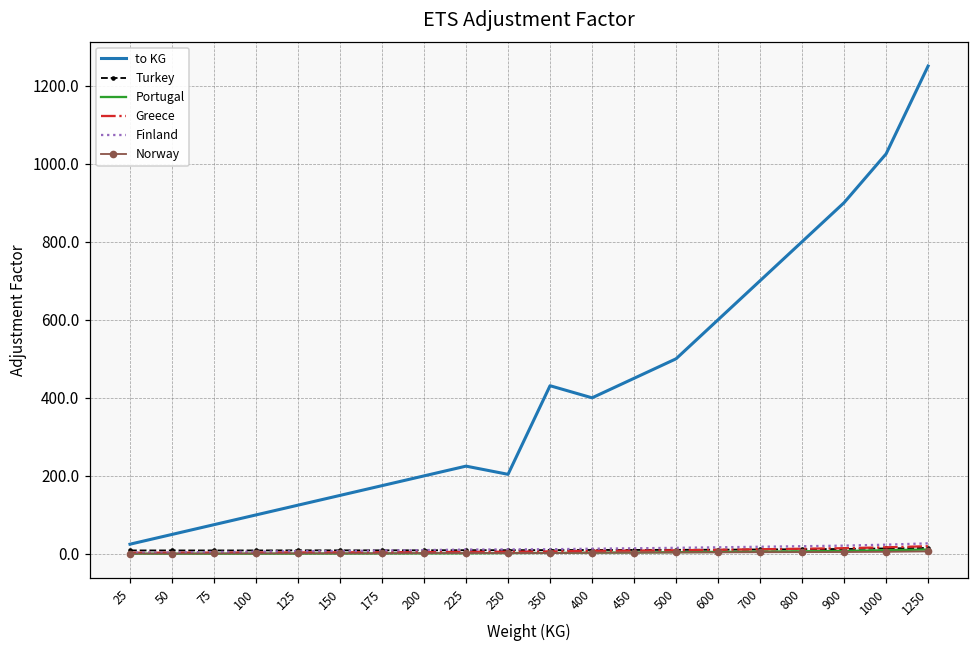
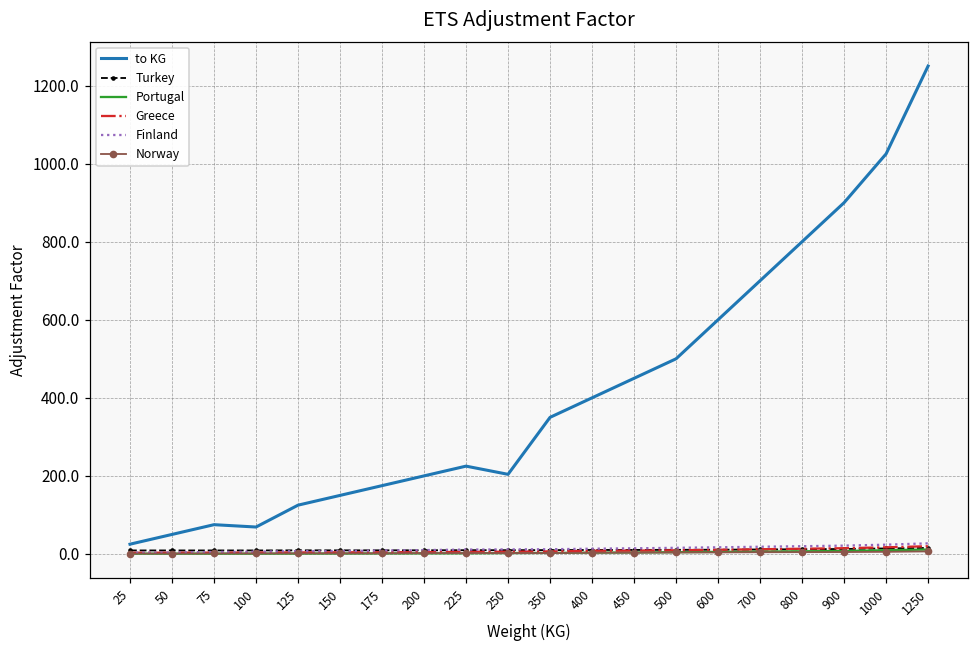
to KG, 100: 100 -> 70
to KG, 350: 430 -> 350
